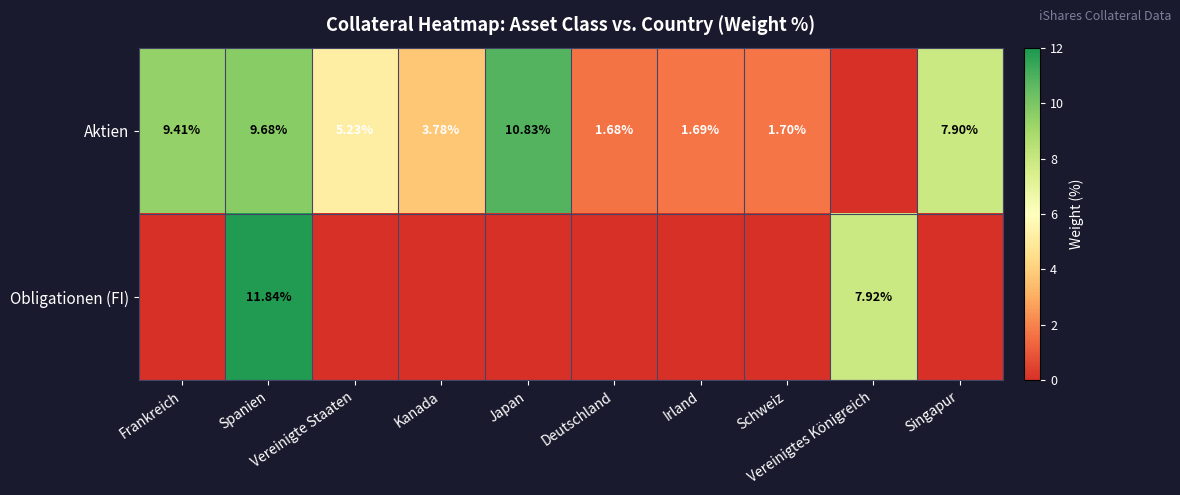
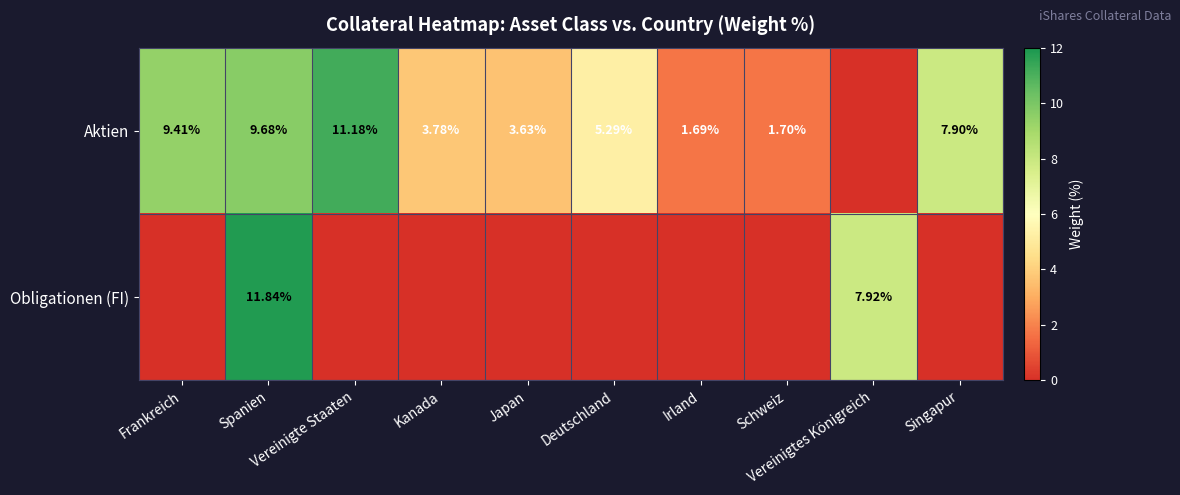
Aktien, Vereinigte Staaten: 5.23% -> 11.18%
Aktien, Japan: 10.83% -> 3.63%
Aktien, Deutschland: 1.68% -> 5.29%
